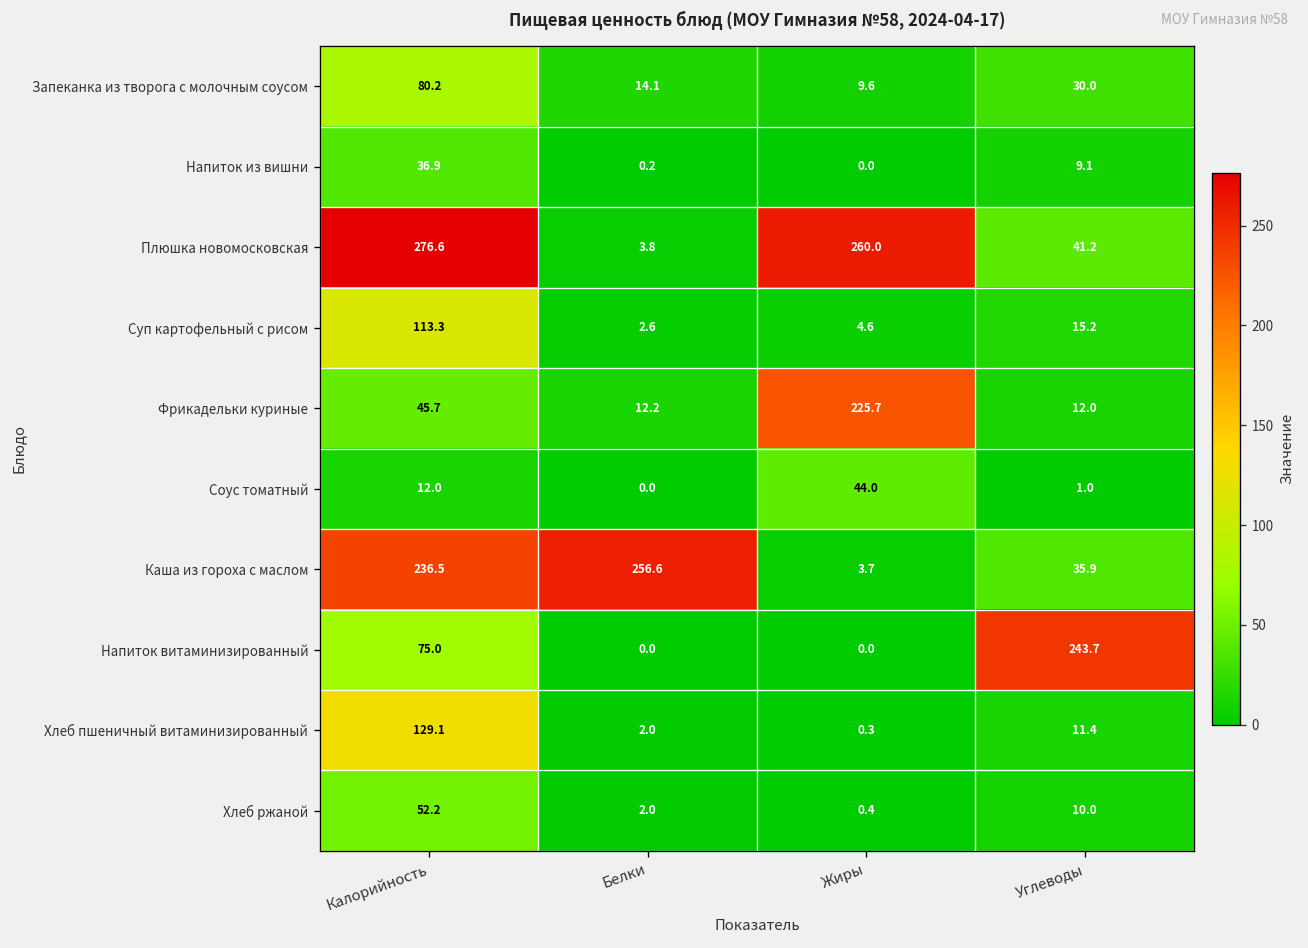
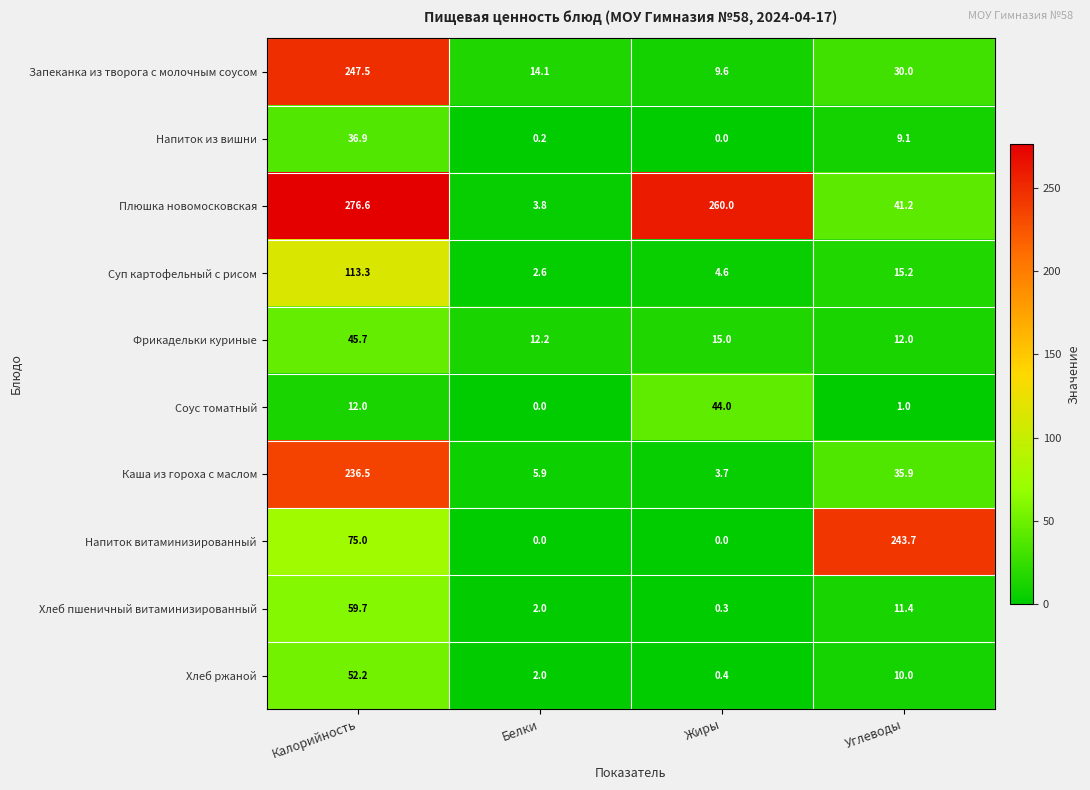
Запеканка из творога с молочным соусом, Калорийность: 80.2 -> 247.5
Фрикадельки куриные, Жиры: 225.7 -> 15.0
Каша из гороха с маслом, Белки: 256.6 -> 5.9
Хлеб пшеничный витаминизированный, Калорийность: 129.1 -> 59.7
